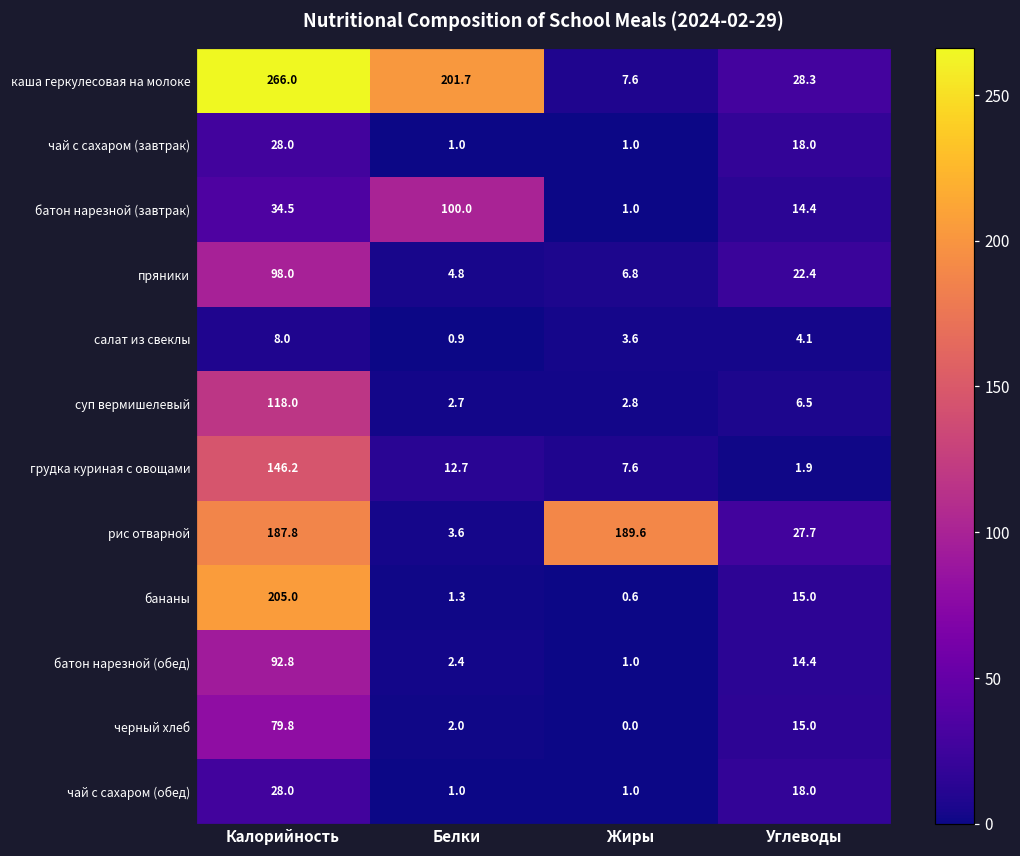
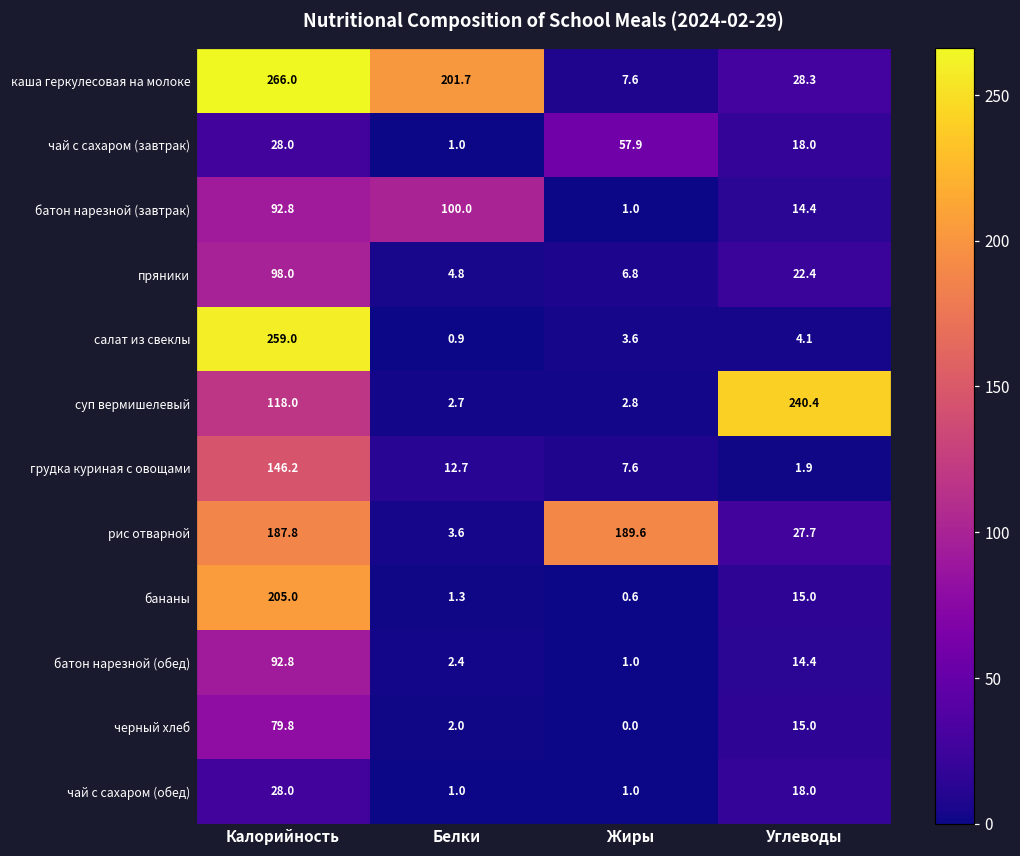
чай с сахаром (завтрак), Жиры: 1.0 -> 57.9
батон нарезной (завтрак), Калорийность: 34.5 -> 92.8
салат из свеклы, Калорийность: 8.0 -> 259.0
суп вермишелевый, Углеводы: 6.5 -> 240.4
